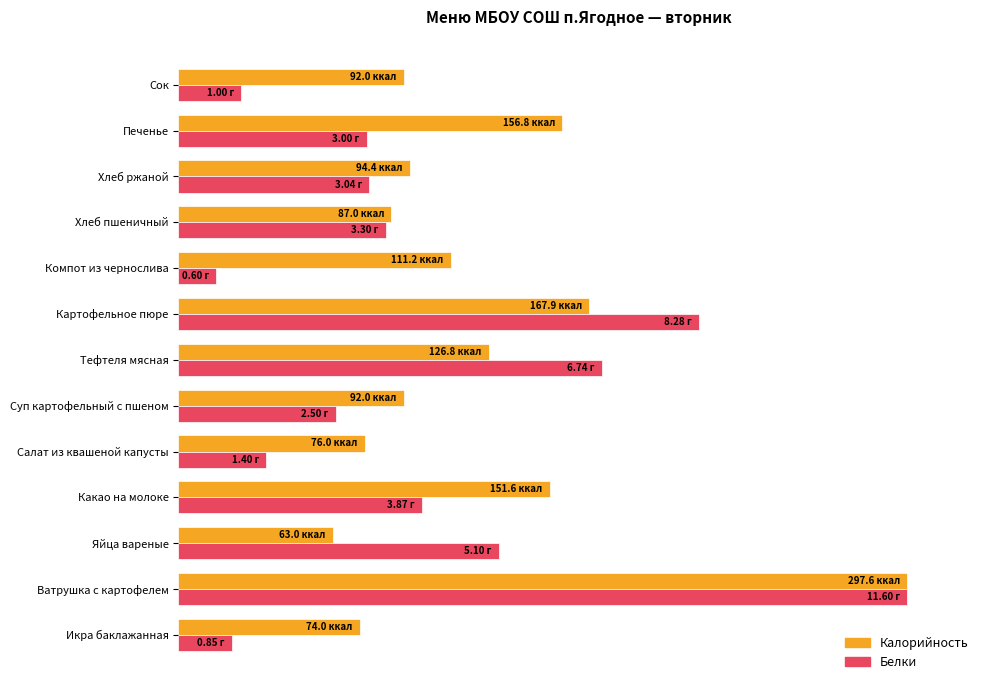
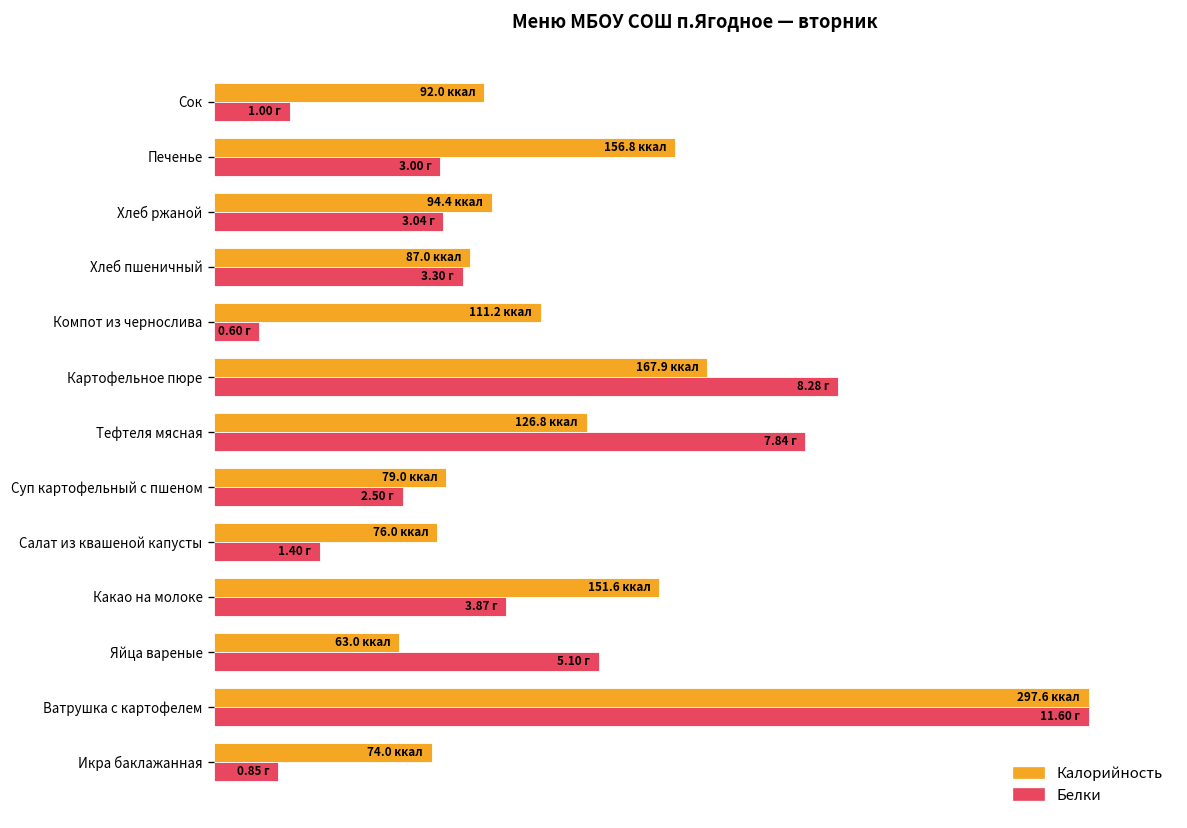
Белки, Тефтеля мясная: 6.74 -> 7.84
Калорийность, Суп картофельный с пшеном: 92.0 -> 79.0
